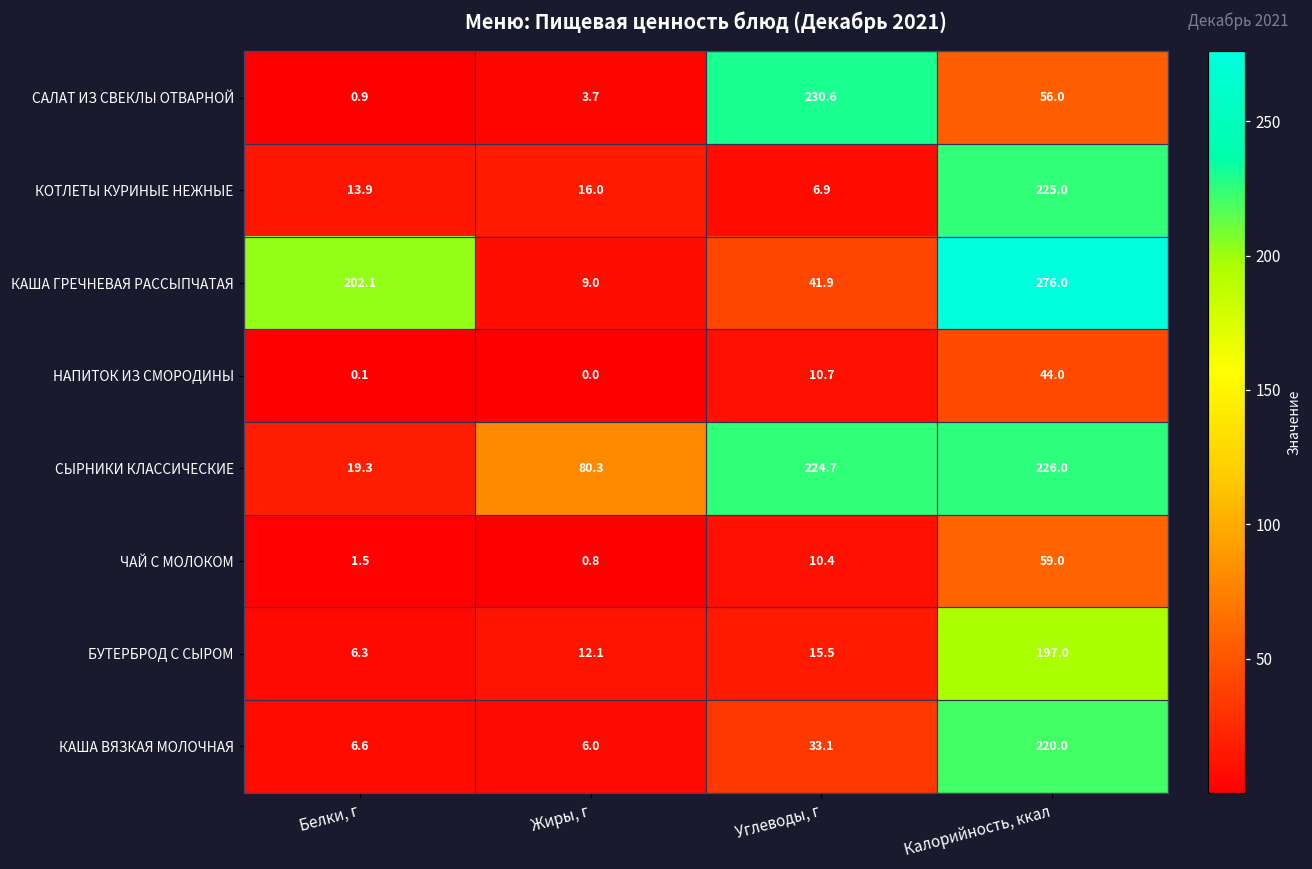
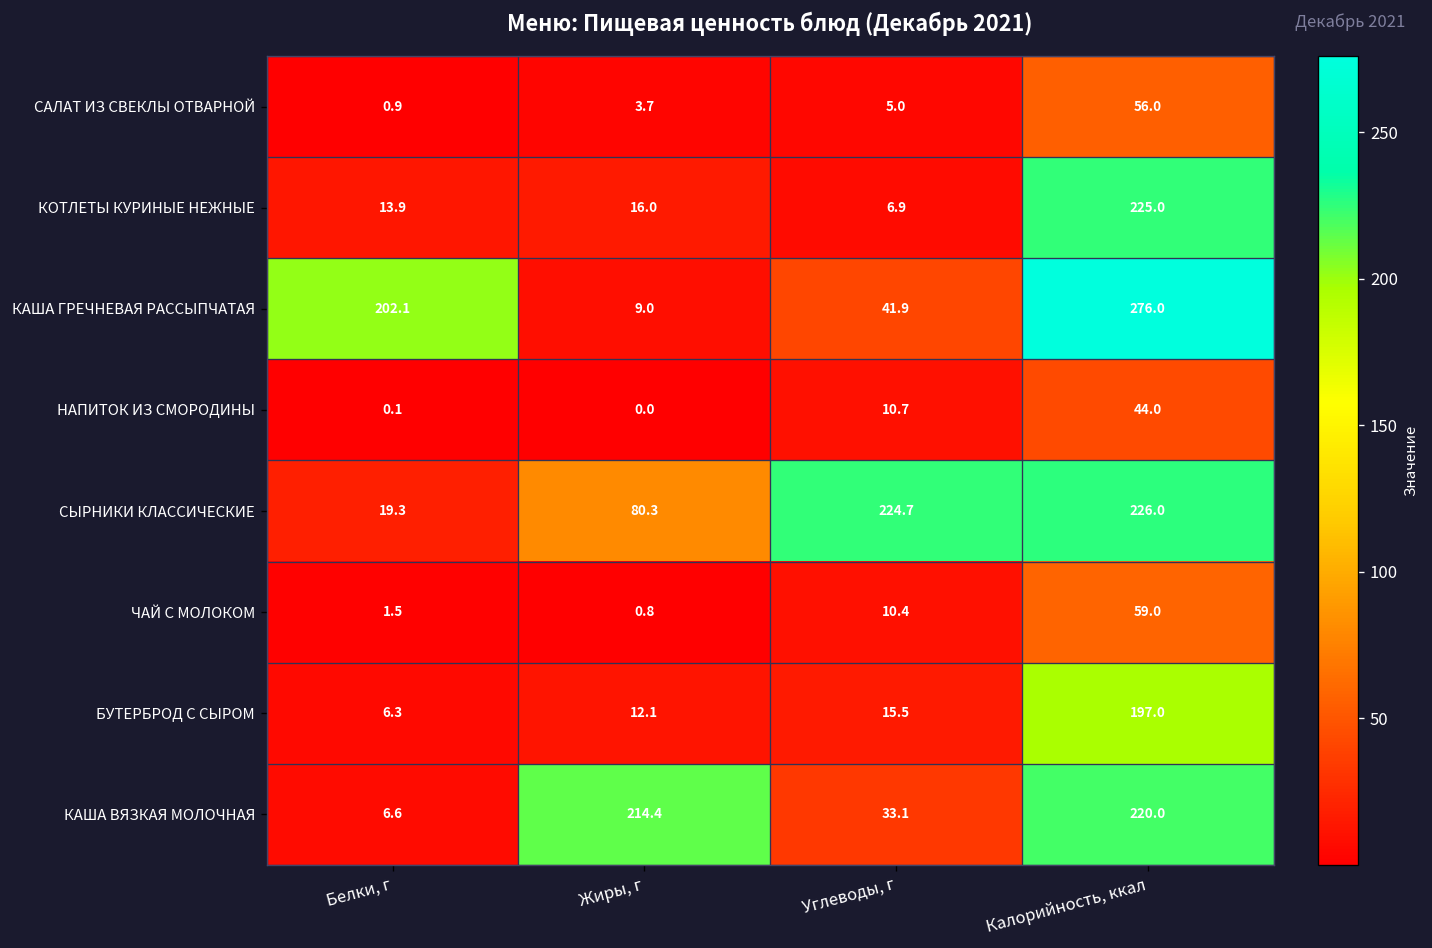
САЛАТ ИЗ СВЕКЛЫ ОТВАРНОЙ, Углеводы, г: 230.6 -> 5.0
КАША ВЯЗКАЯ МОЛОЧНАЯ, Жиры, г: 6.0 -> 214.4
